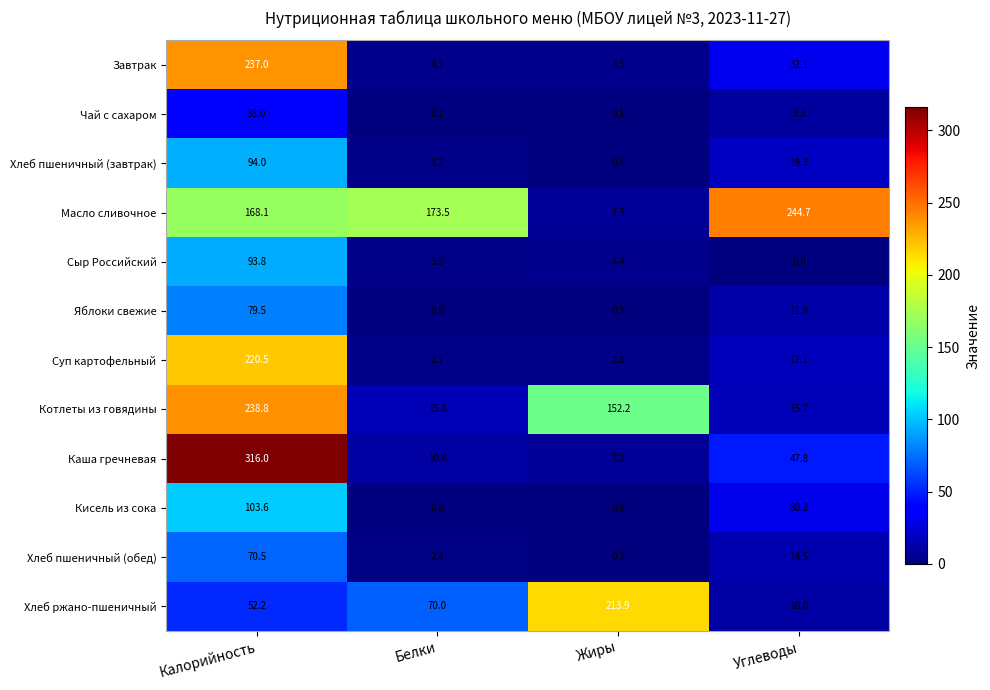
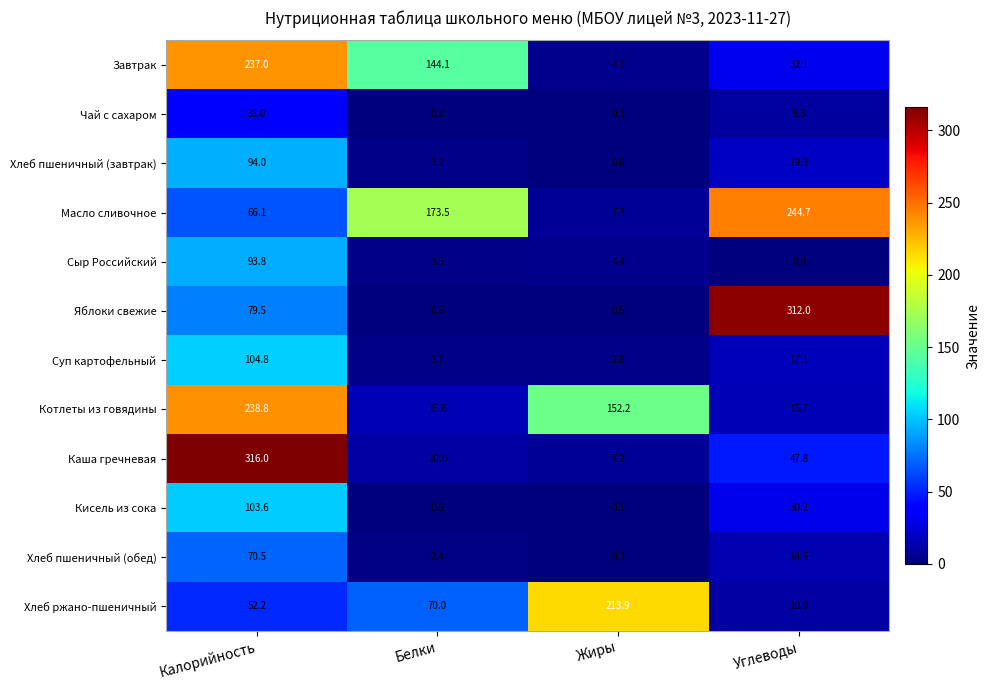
Завтрак, Белки: 4.1 -> 144.1
Масло сливочное, Калорийность: 168.1 -> 66.1
Яблоки свежие, Углеводы: 11.9 -> 312.0
Суп картофельный, Калорийность: 220.5 -> 104.8
